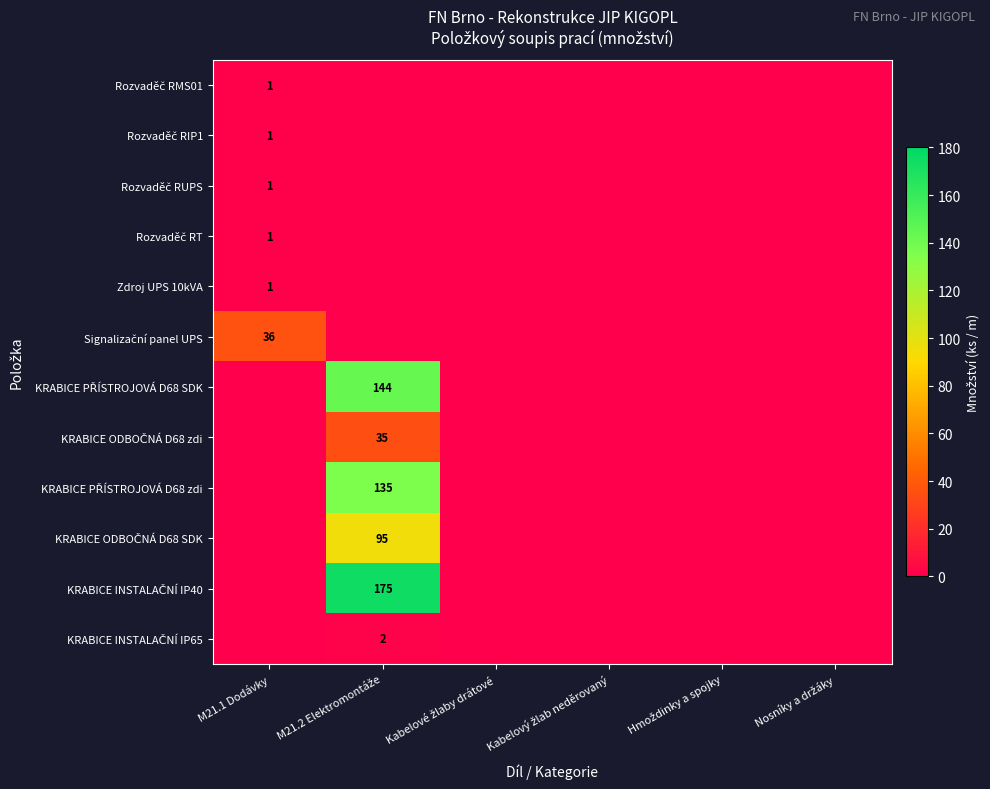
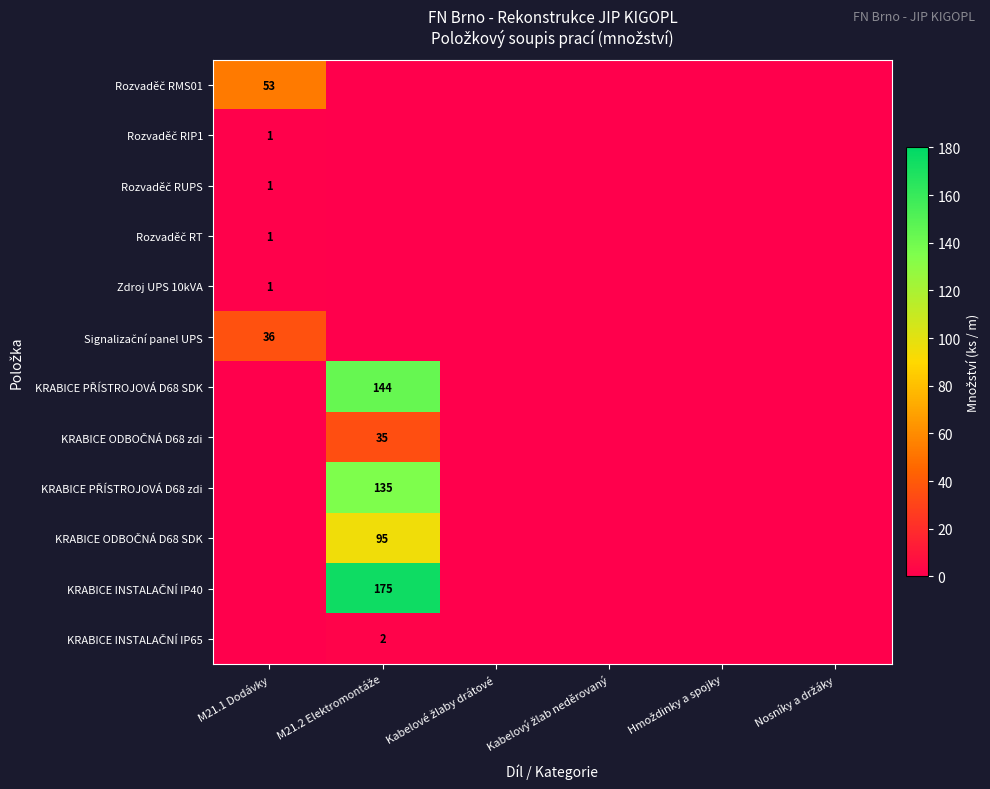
Rozvaděč RMS01, M21.1 Dodávky: 1 -> 53
